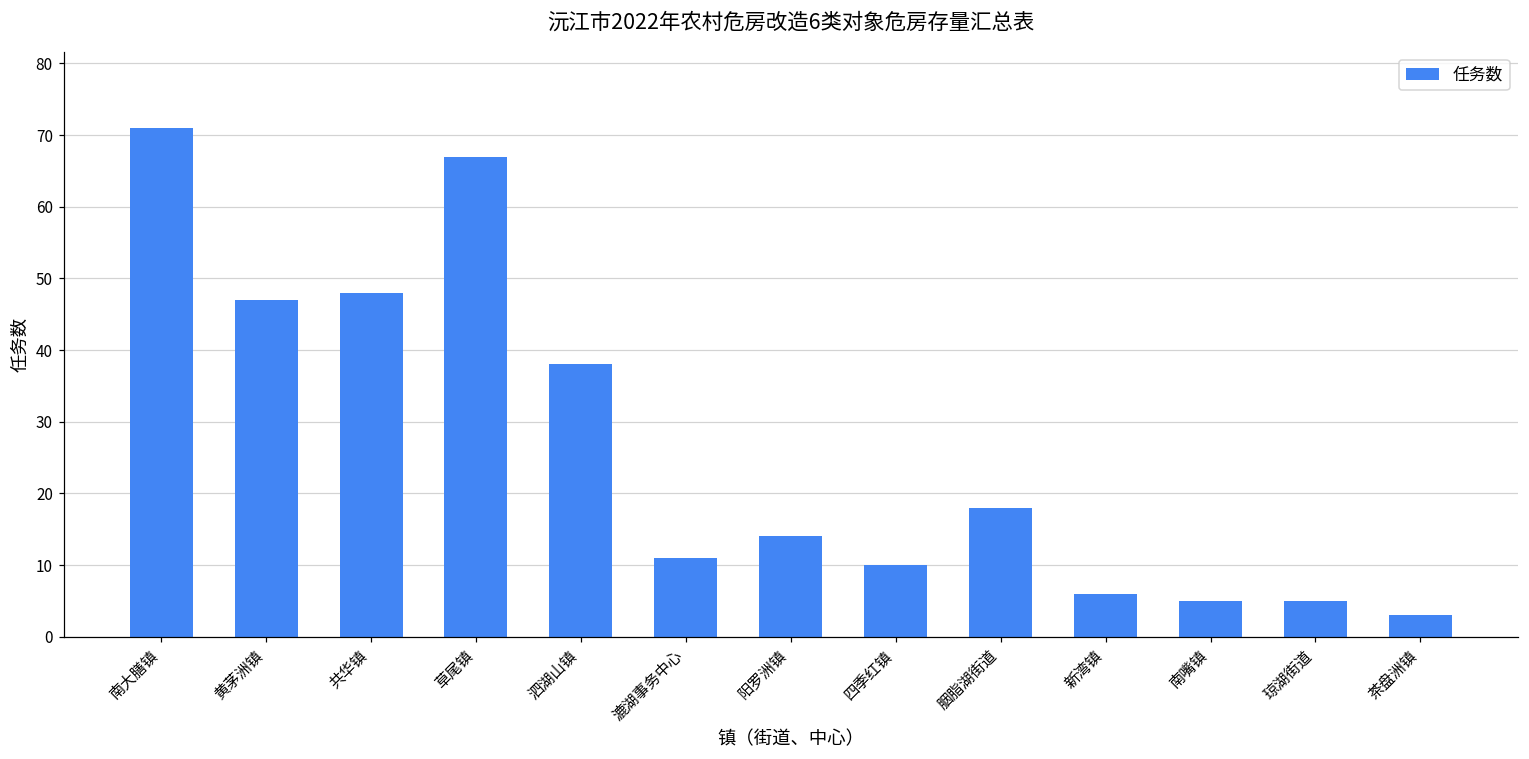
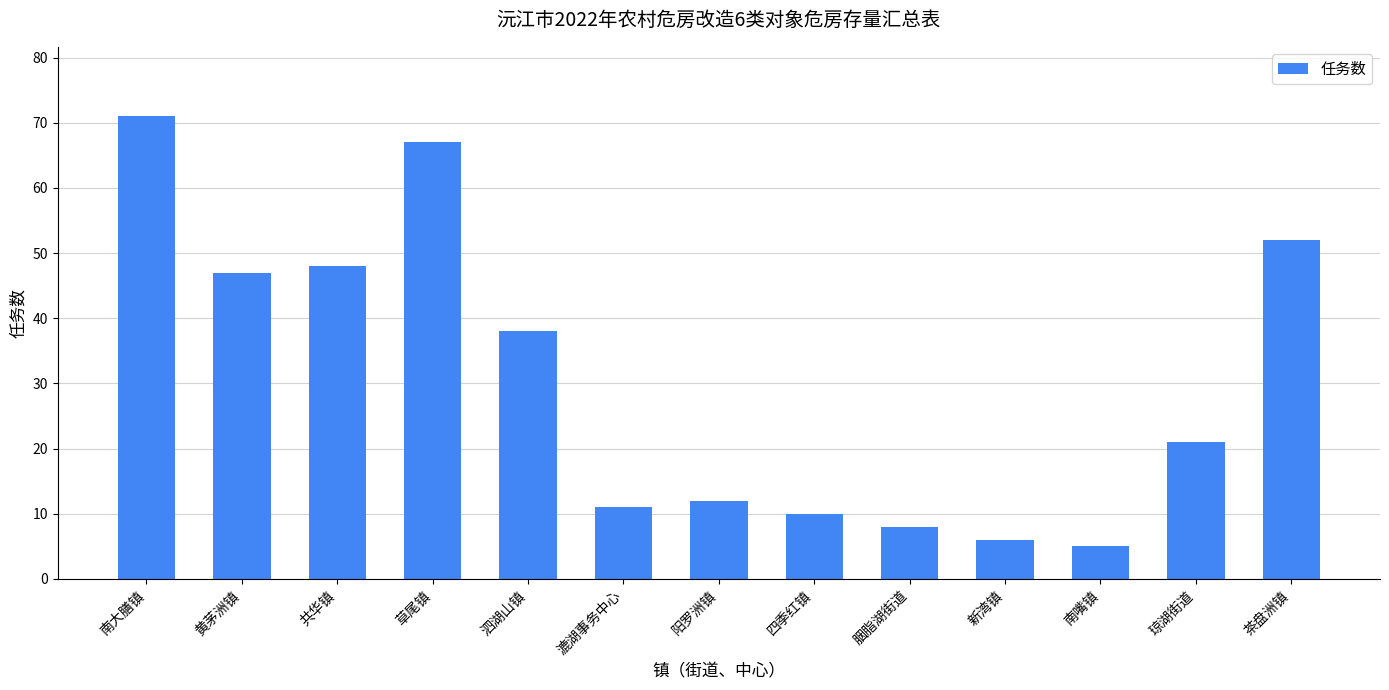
阳罗洲镇: 14 -> 12
胭脂湖街道: 18 -> 8
琼湖街道: 5 -> 21
茶盘洲镇: 3 -> 52
